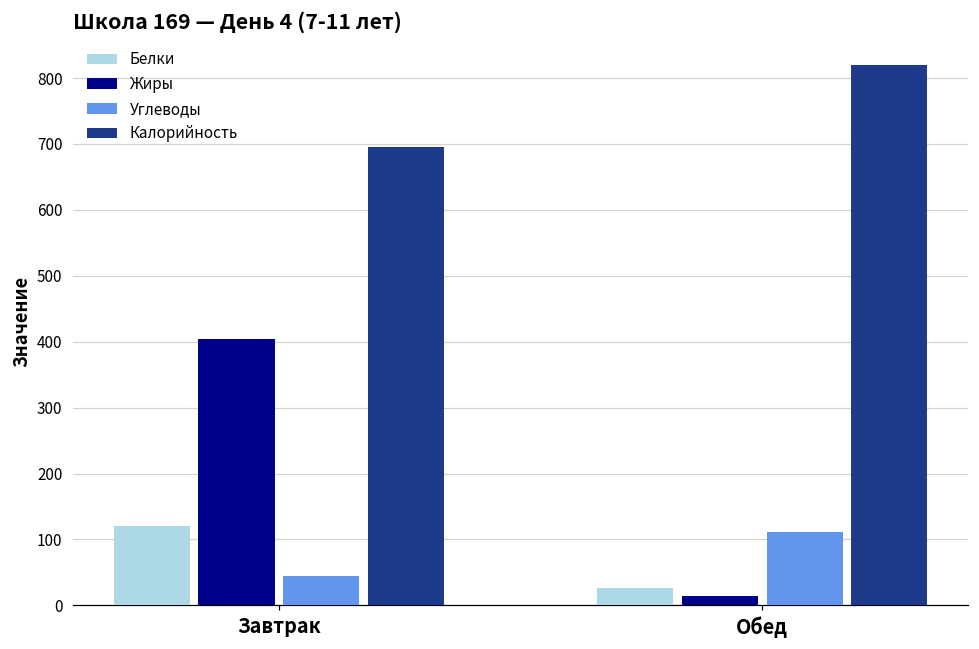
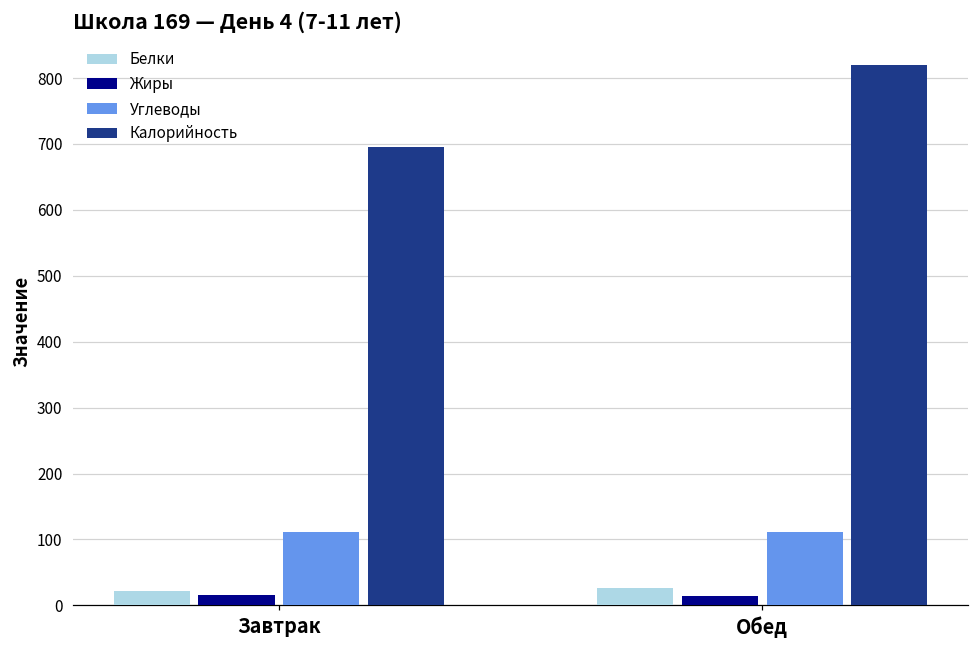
Белки, Завтрак: 120 -> 20
Жиры, Завтрак: 400 -> 20
Углеводы, Завтрак: 40 -> 110
